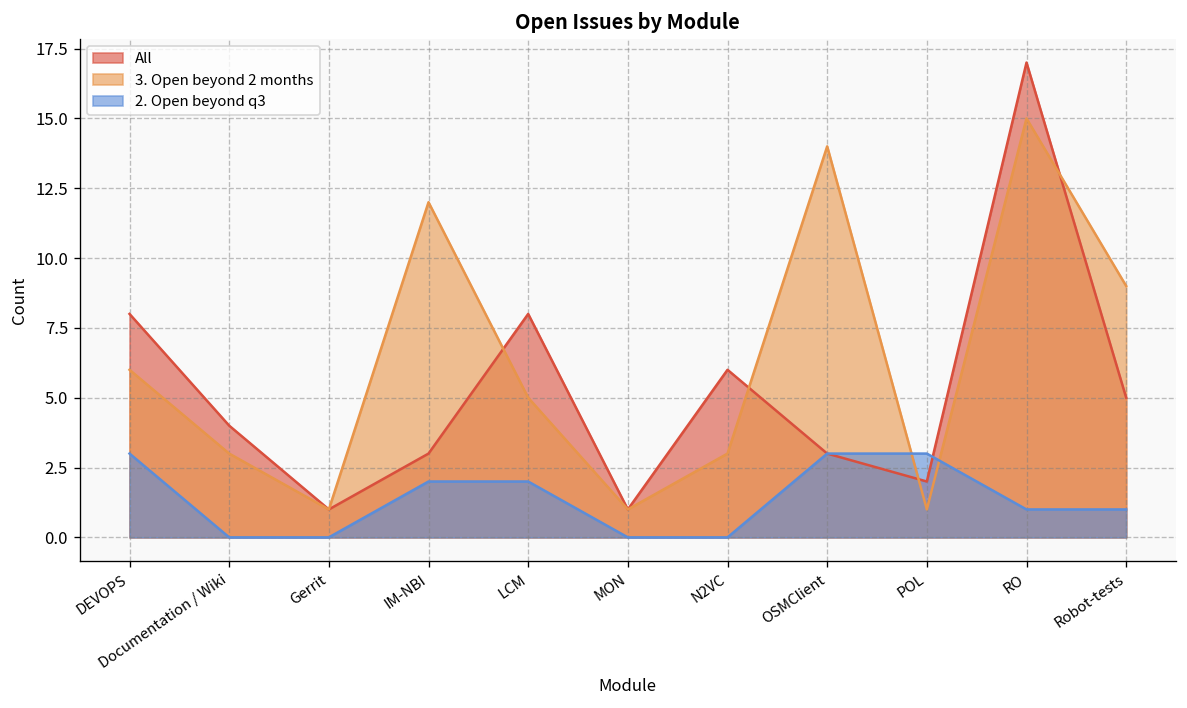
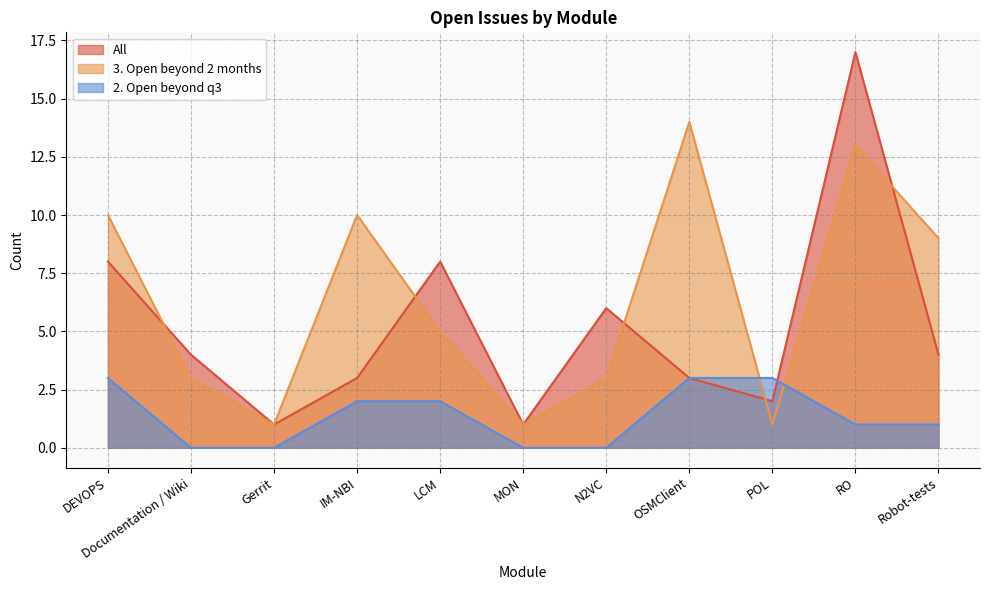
3. Open beyond 2 months, DEVOPS: 6 -> 10
3. Open beyond 2 months, IM-NBI: 12 -> 10
3. Open beyond 2 months, RO: 15 -> 13
All, Robot-tests: 5 -> 4
